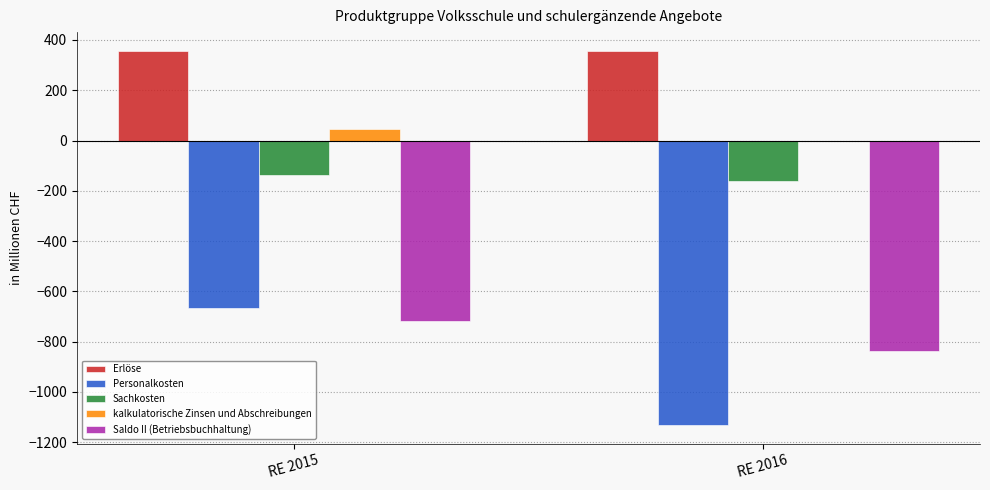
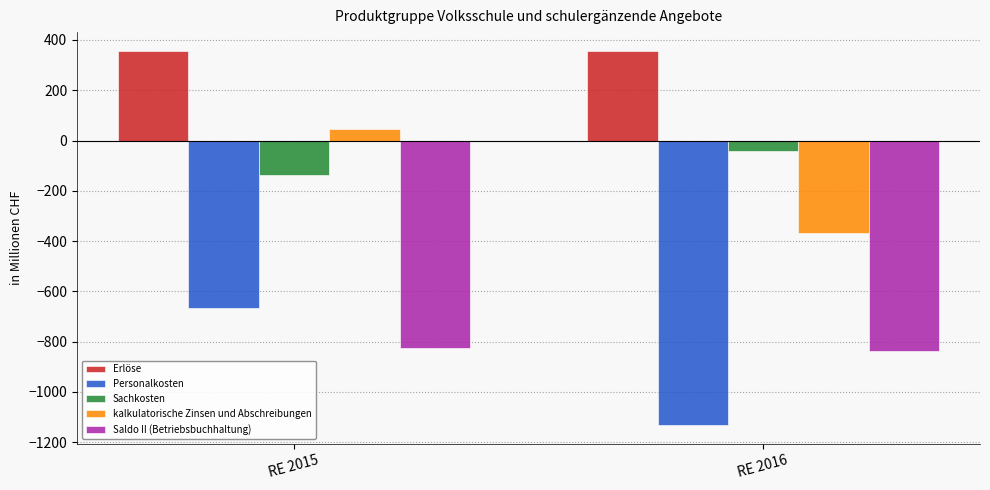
Saldo II (Betriebsbuchhaltung), RE 2015: -720 -> -830
Sachkosten, RE 2016: -160 -> -40
kalkulatorische Zinsen und Abschreibungen, RE 2016: 0 -> -370
